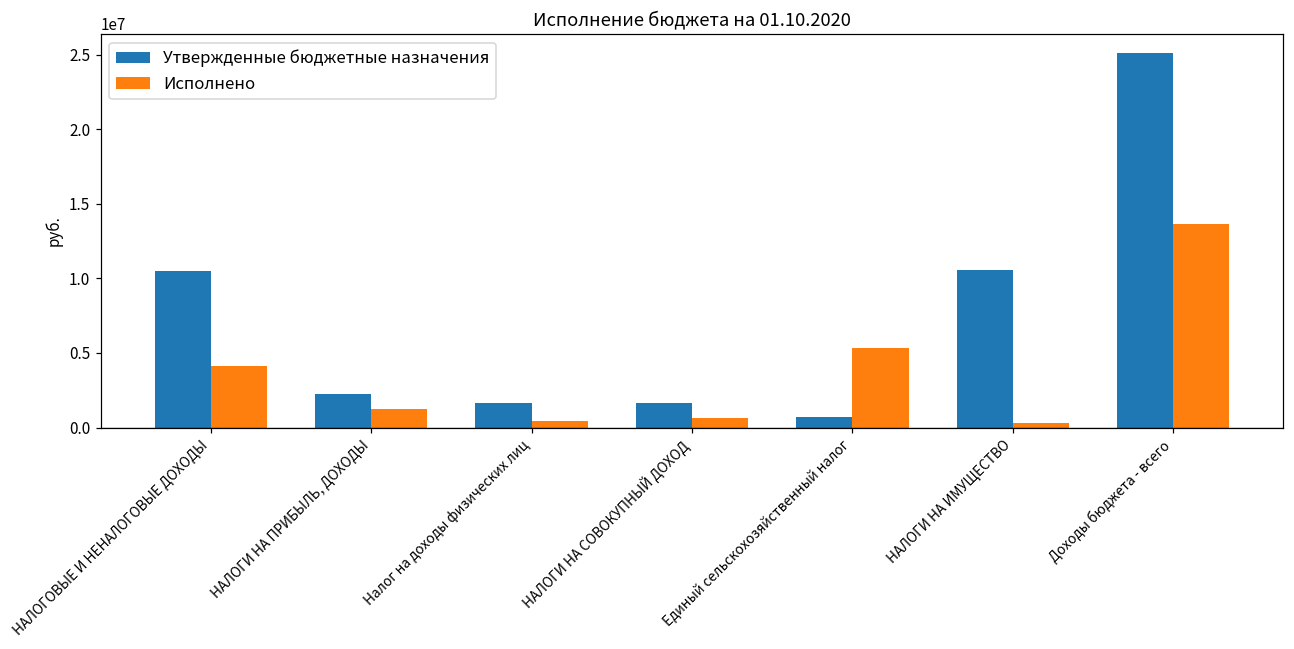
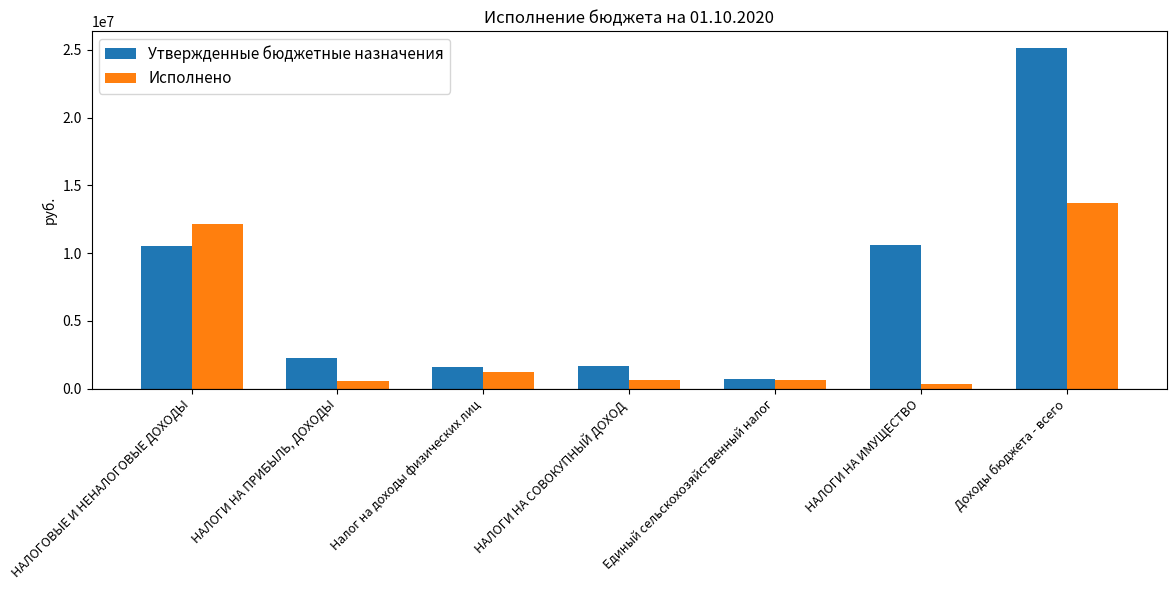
Исполнено, НАЛОГОВЫЕ И НЕНАЛОГОВЫЕ ДОХОДЫ: 4200000 -> 12200000
Исполнено, НАЛОГИ НА ПРИБЫЛЬ, ДОХОДЫ: 1200000 -> 600000
Исполнено, Налог на доходы физических лиц: 400000 -> 1200000
Исполнено, Единый сельскохозяйственный налог: 5300000 -> 600000
